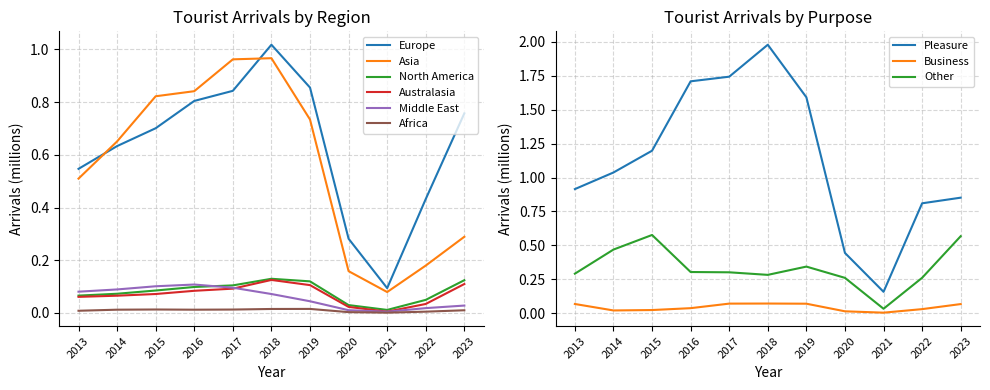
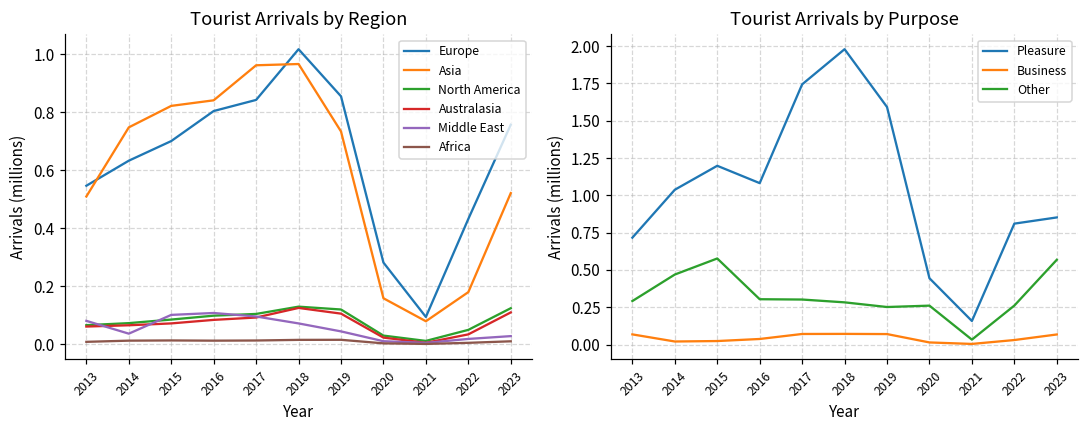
Tourist Arrivals by Region, Asia, 2014: 0.65 -> 0.75
Tourist Arrivals by Region, Middle East, 2014: 0.09 -> 0.04
Tourist Arrivals by Region, Asia, 2023: 0.29 -> 0.52
Tourist Arrivals by Purpose, Pleasure, 2013: 0.92 -> 0.72
Tourist Arrivals by Purpose, Pleasure, 2016: 1.71 -> 1.08
Tourist Arrivals by Purpose, Other, 2019: 0.34 -> 0.25
